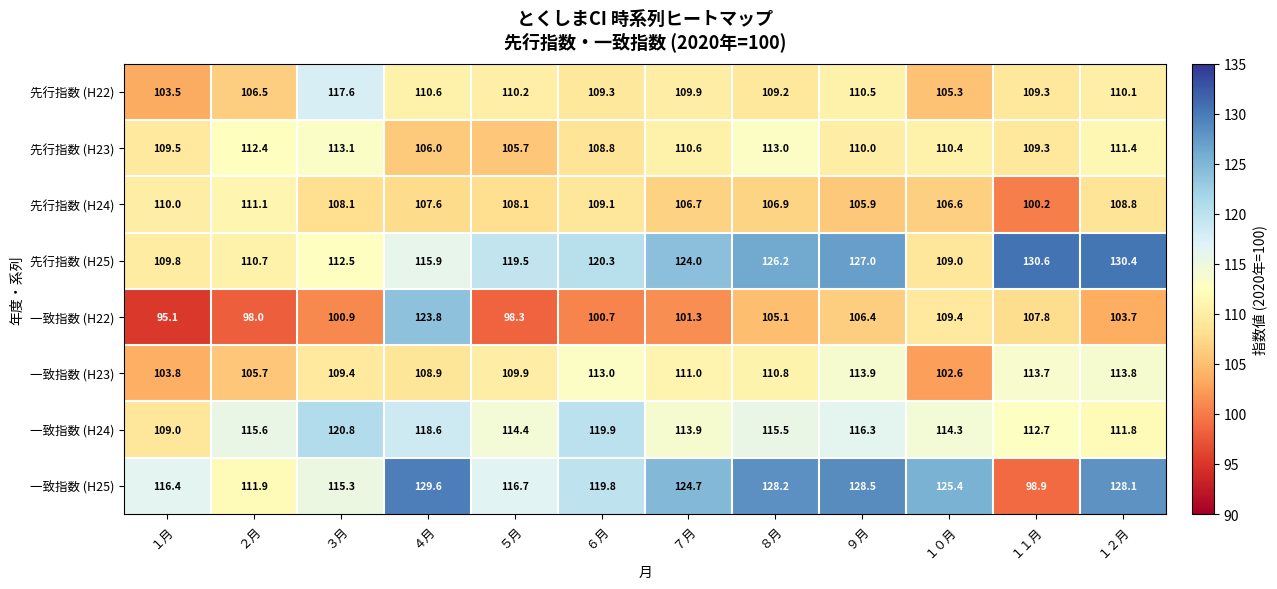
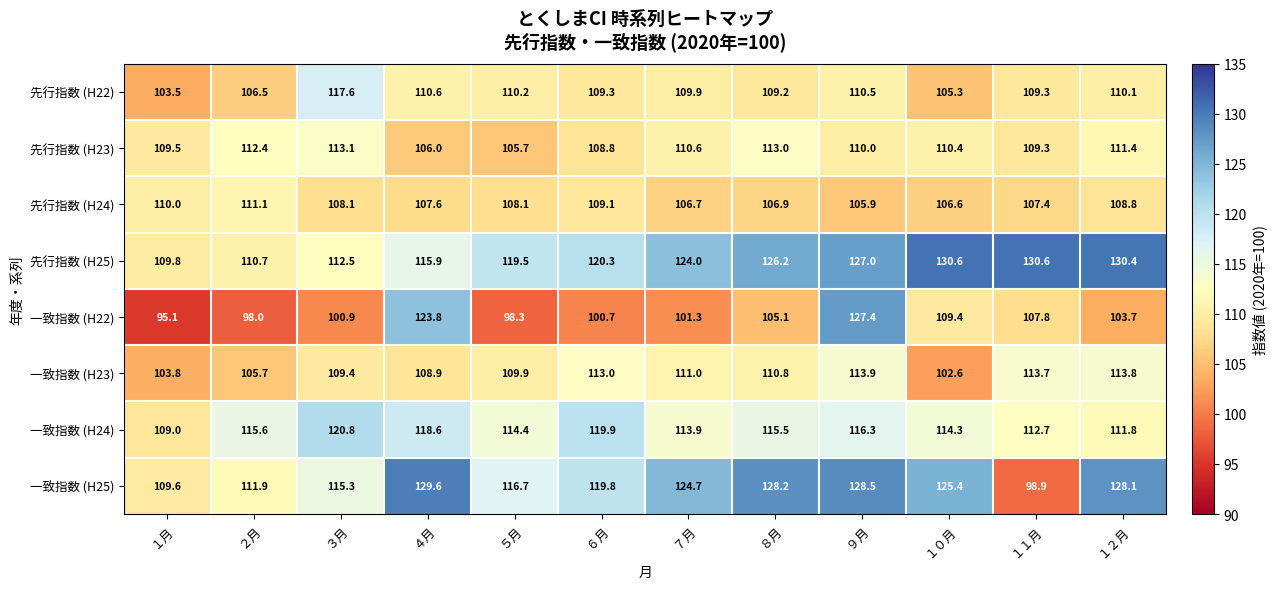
先行指数 (H24), １１月: 100.2 -> 107.4
先行指数 (H25), １０月: 109.0 -> 130.6
一致指数 (H22), ９月: 106.4 -> 127.4
一致指数 (H25), １月: 116.4 -> 109.6
